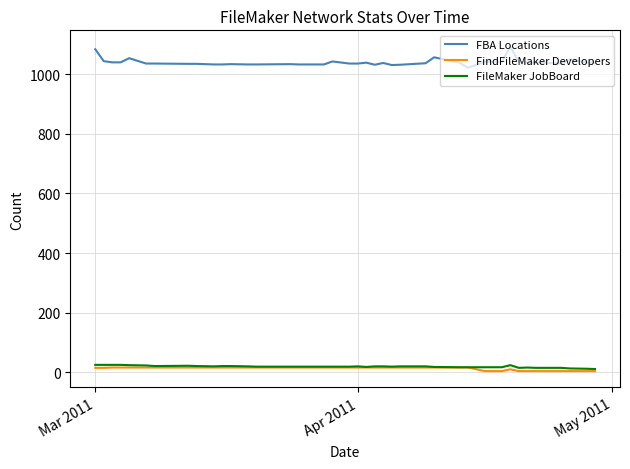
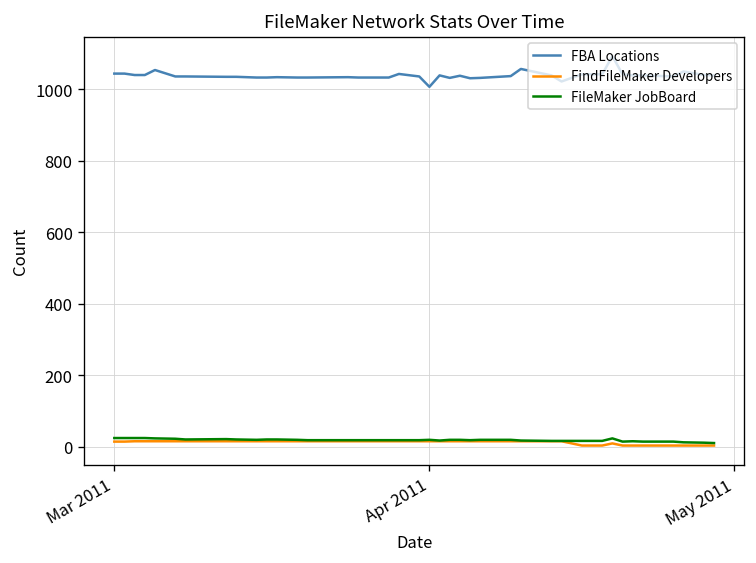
FBA Locations, Mar 2011: 1080 -> 1040
FBA Locations, Apr 2011: 1040 -> 1010
